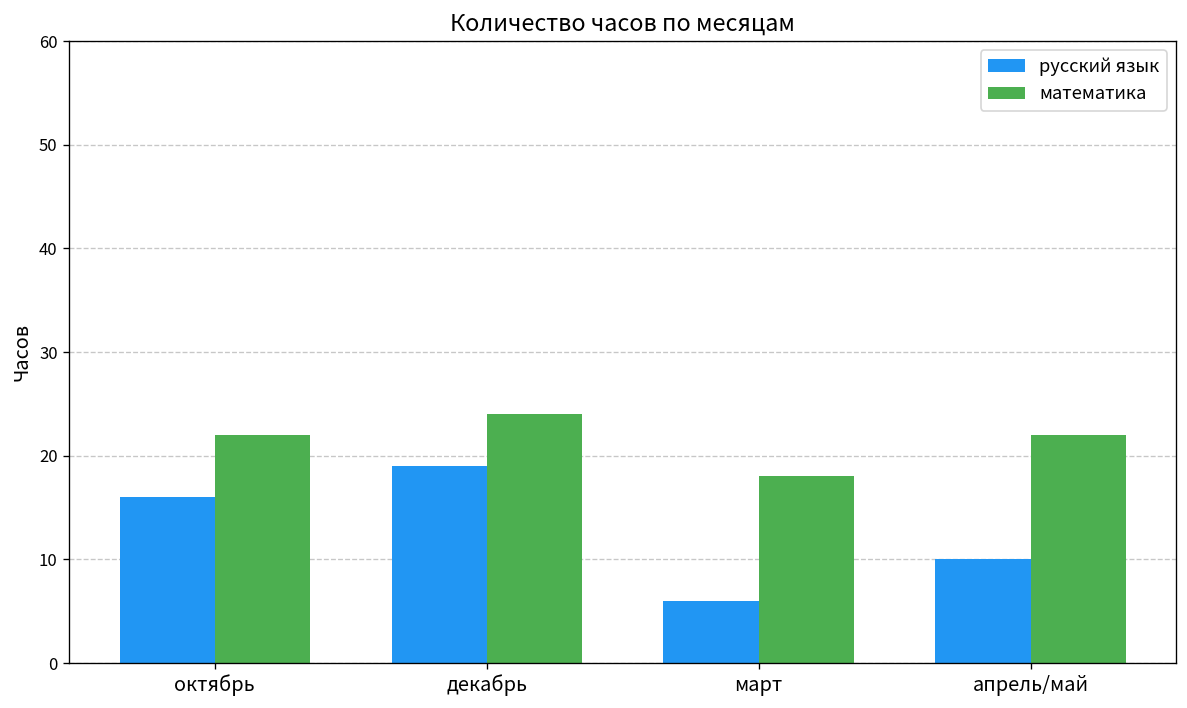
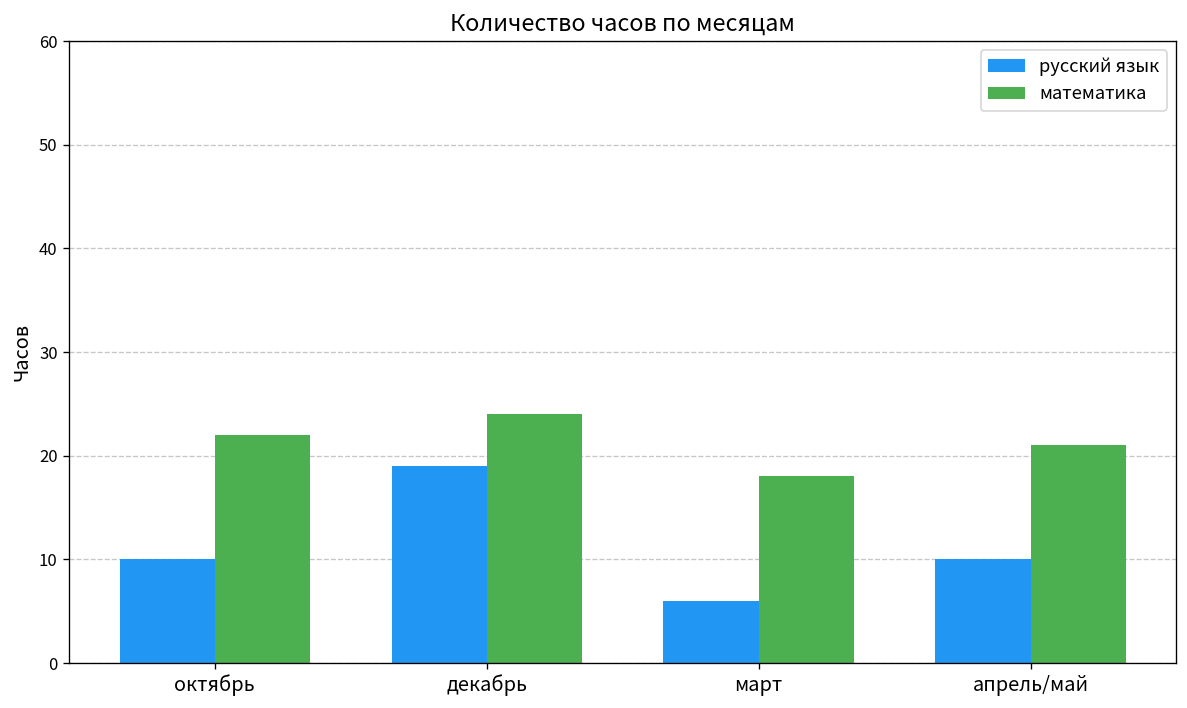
русский язык, октябрь: 16 -> 10
математика, апрель/май: 22 -> 21
